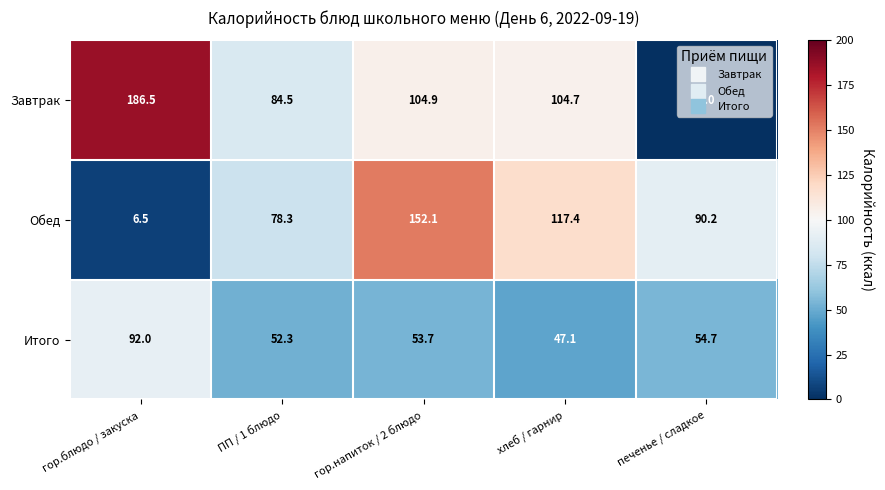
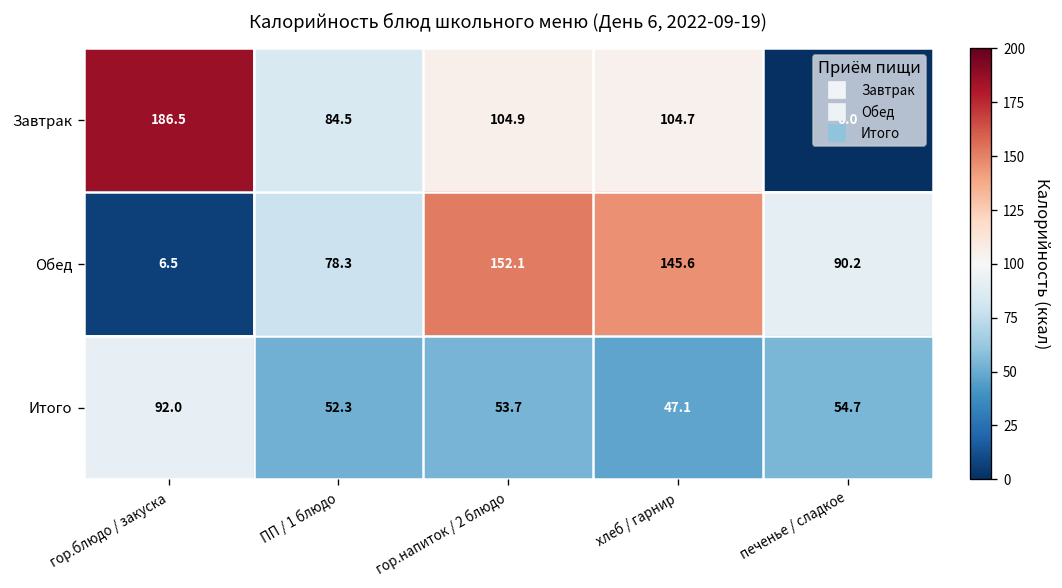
Обед, хлеб / гарнир: 117.4 -> 145.6
